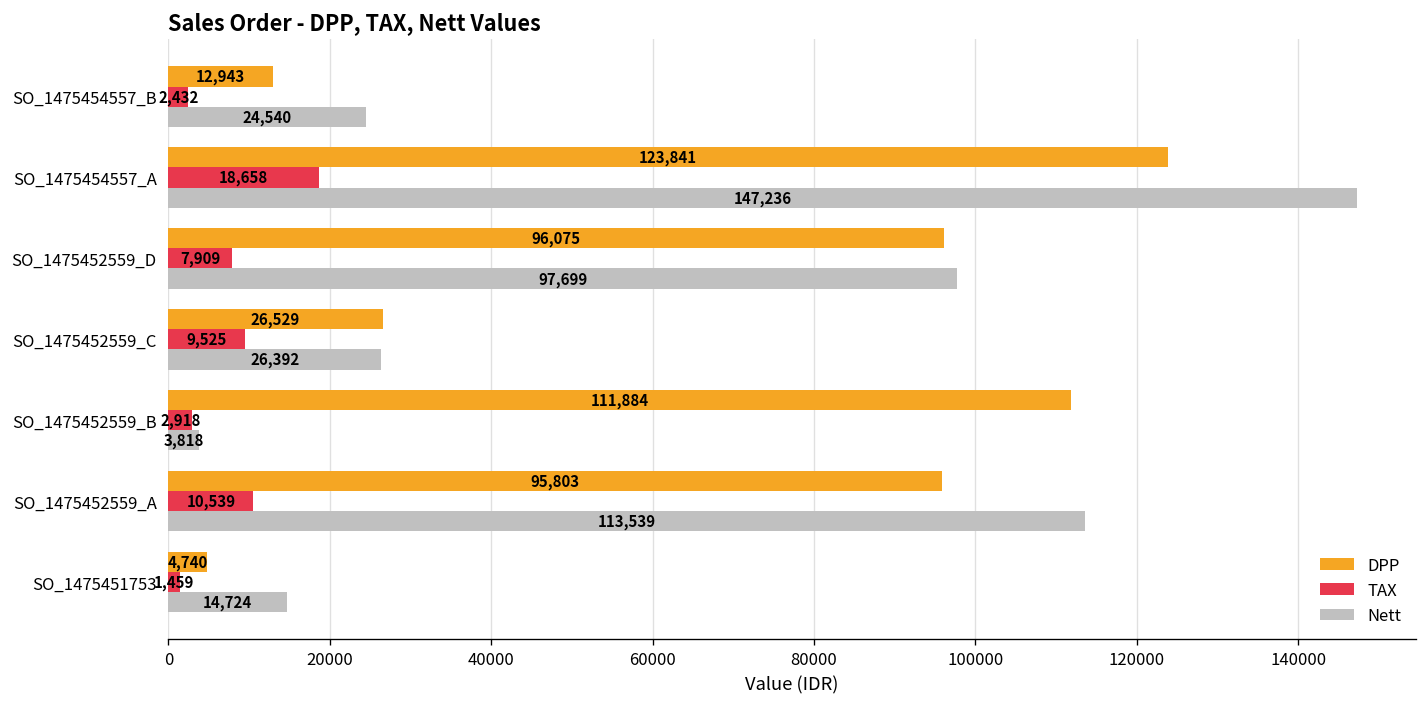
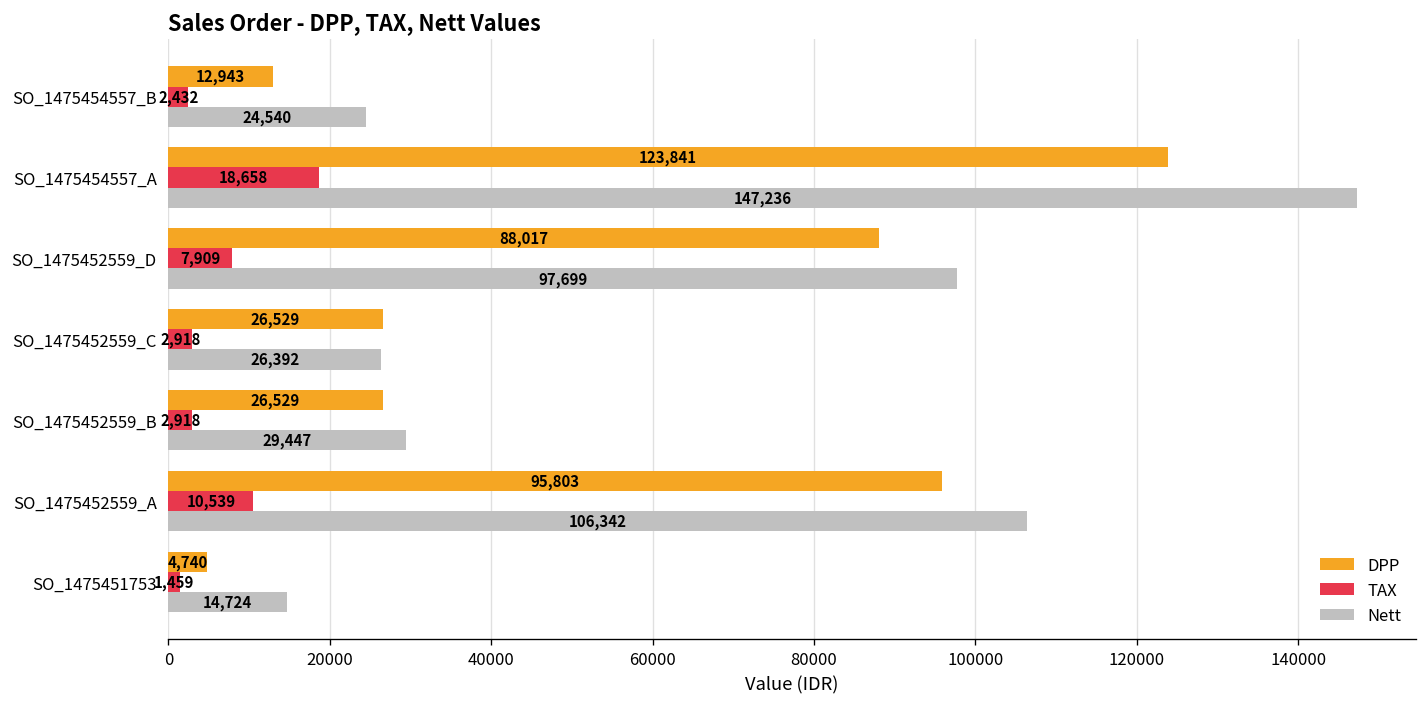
DPP, SO_1475452559_D: 96,075 -> 88,017
TAX, SO_1475452559_C: 9,525 -> 2,918
DPP, SO_1475452559_B: 111,884 -> 26,529
Nett, SO_1475452559_B: 3,818 -> 29,447
Nett, SO_1475452559_A: 113,539 -> 106,342
